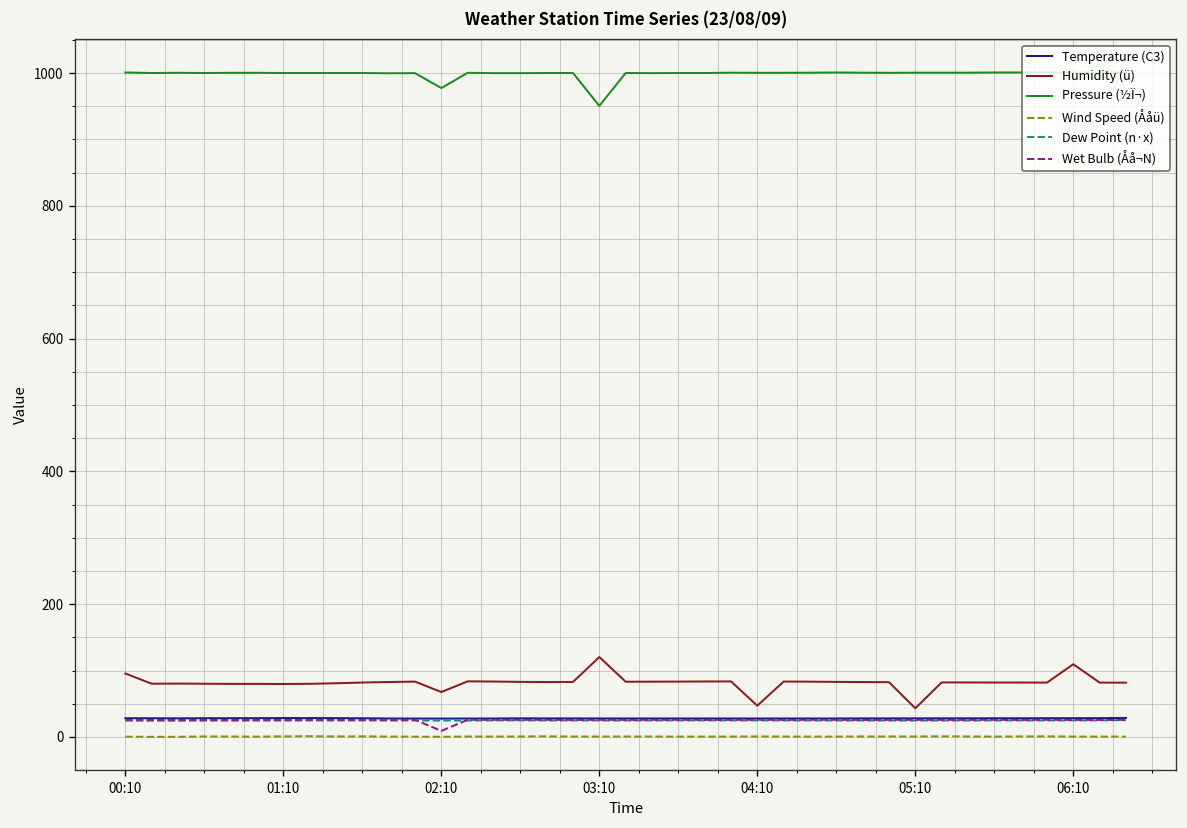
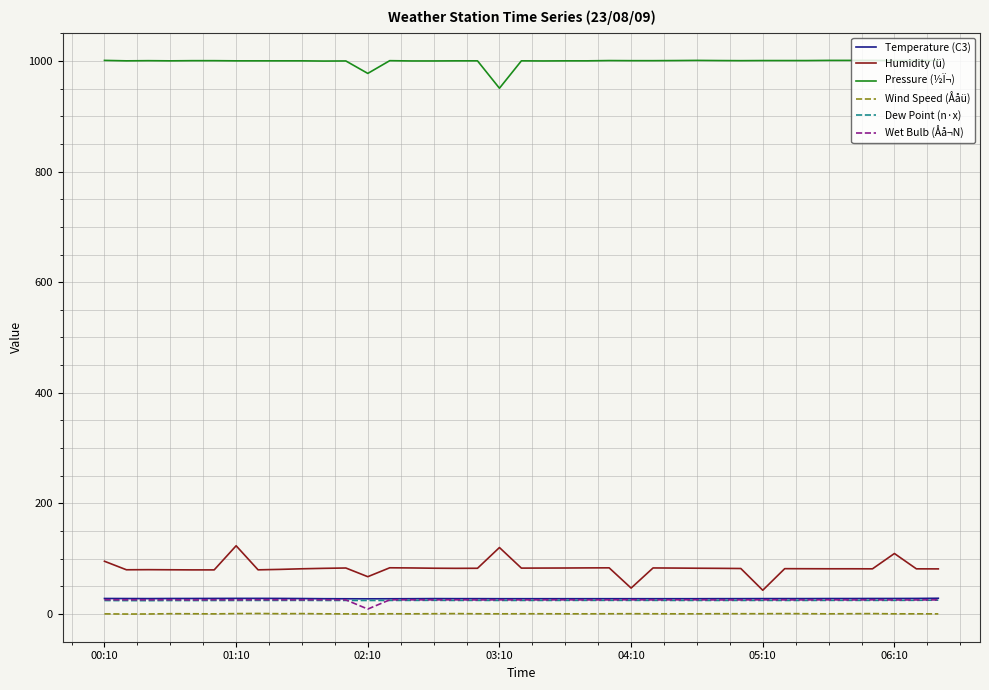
Humidity (ü), 01:10: 80 -> 120
